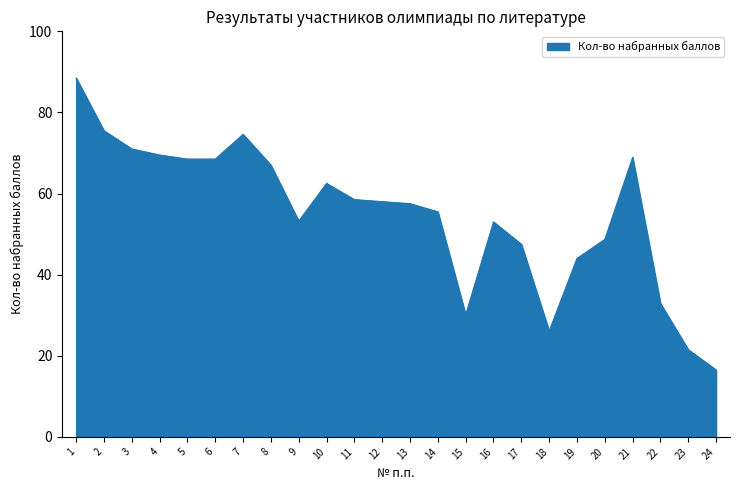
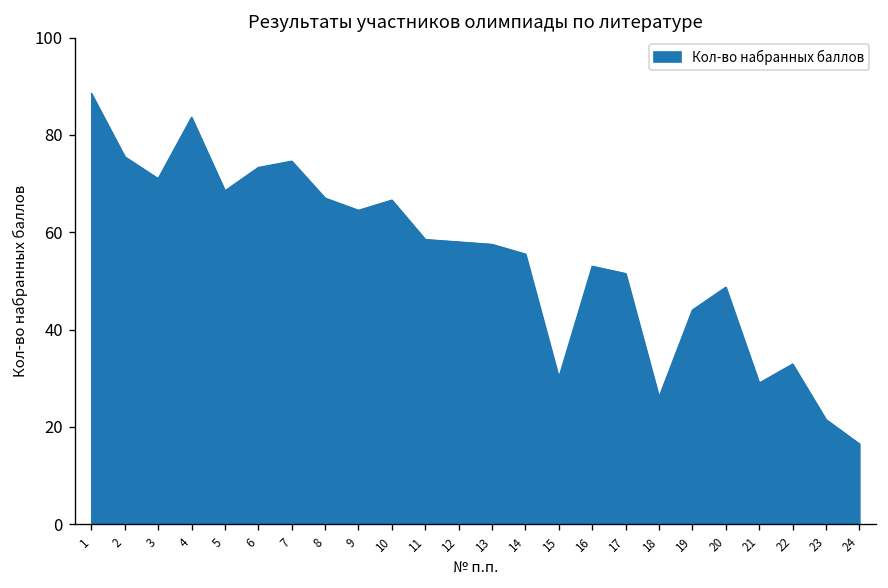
4: 70 -> 84
6: 69 -> 73
9: 53 -> 65
10: 63 -> 67
17: 48 -> 52
21: 69 -> 29
